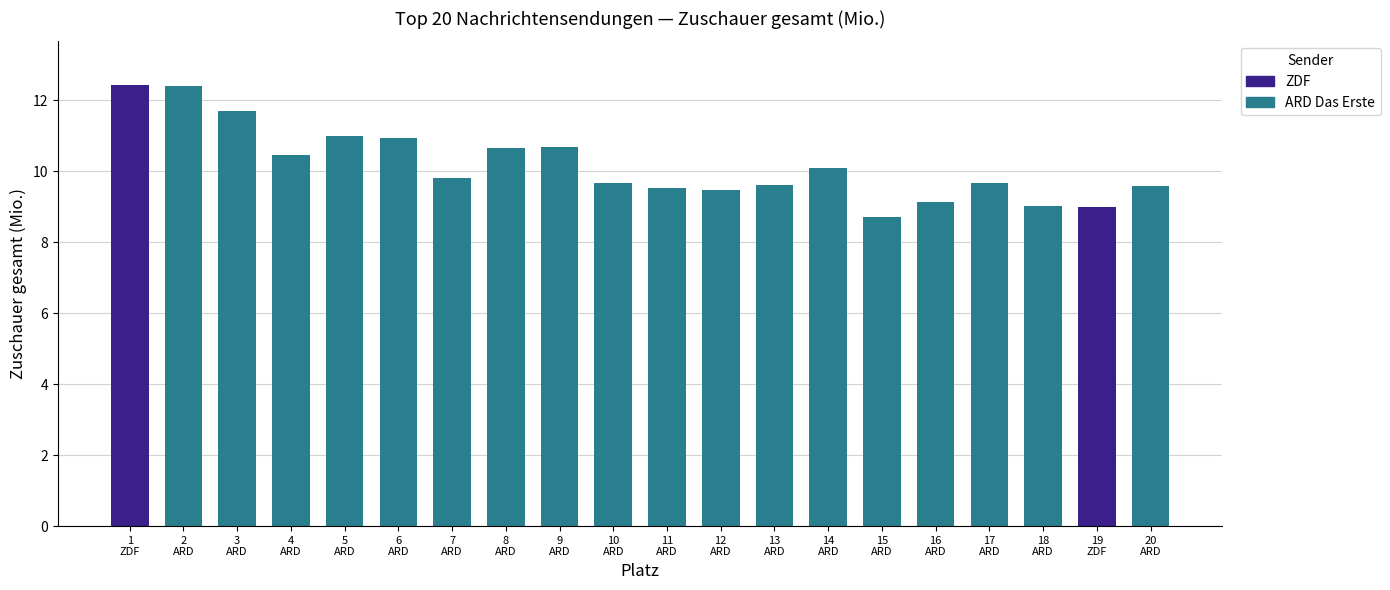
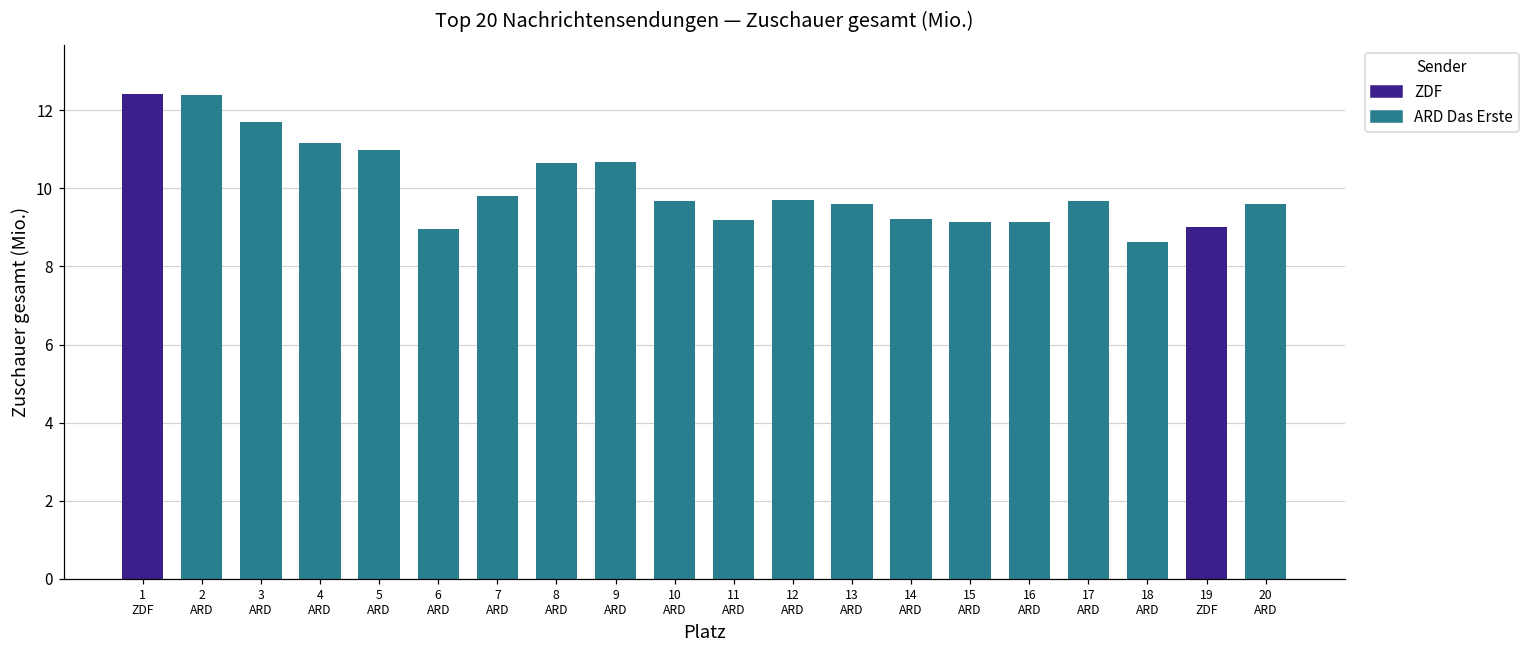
4 ARD: 10.5 -> 11.2
6 ARD: 10.9 -> 9.0
11 ARD: 9.5 -> 9.2
12 ARD: 9.5 -> 9.7
14 ARD: 10.1 -> 9.2
15 ARD: 8.7 -> 9.2
18 ARD: 9.0 -> 8.6
